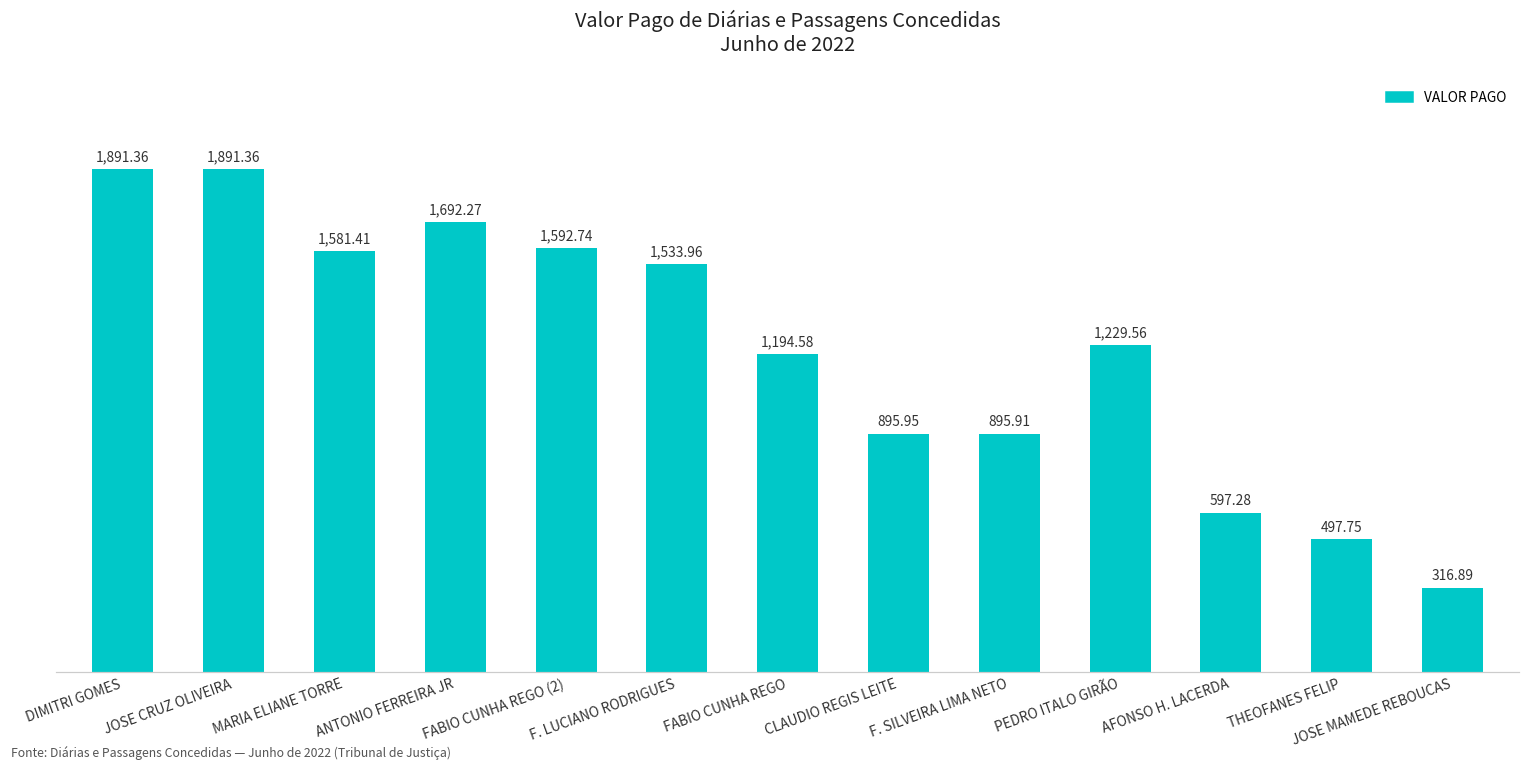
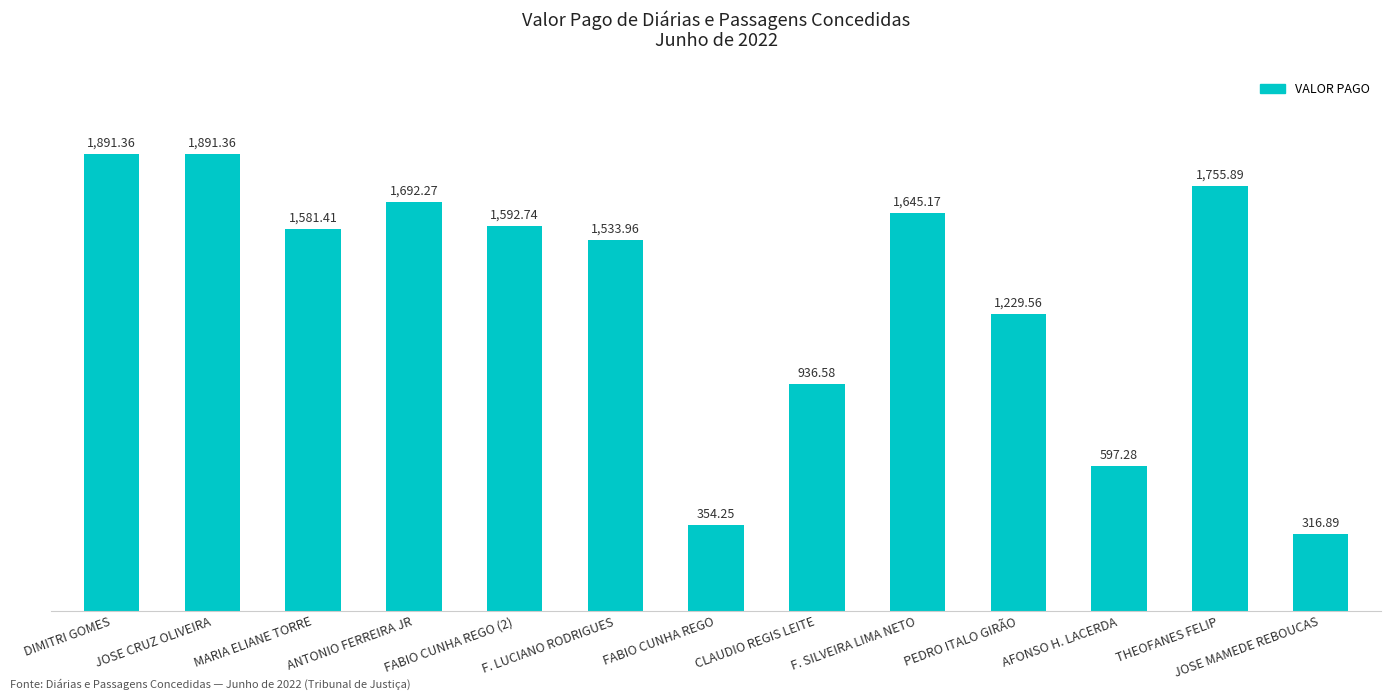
FABIO CUNHA REGO: 1,194.58 -> 354.25
CLAUDIO REGIS LEITE: 895.95 -> 936.58
F. SILVEIRA LIMA NETO: 895.91 -> 1,645.17
THEOFANES FELIP: 497.75 -> 1,755.89
